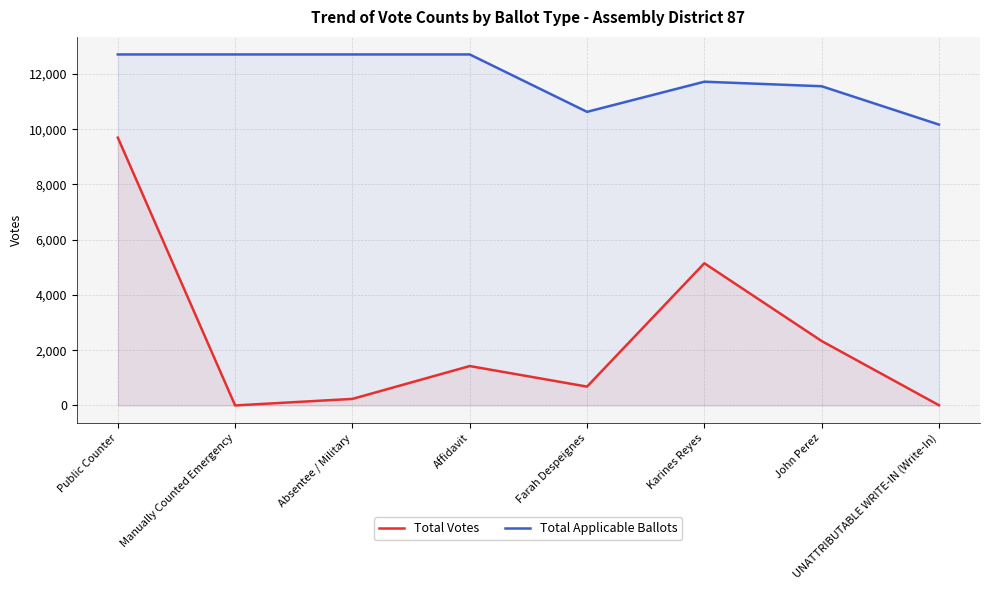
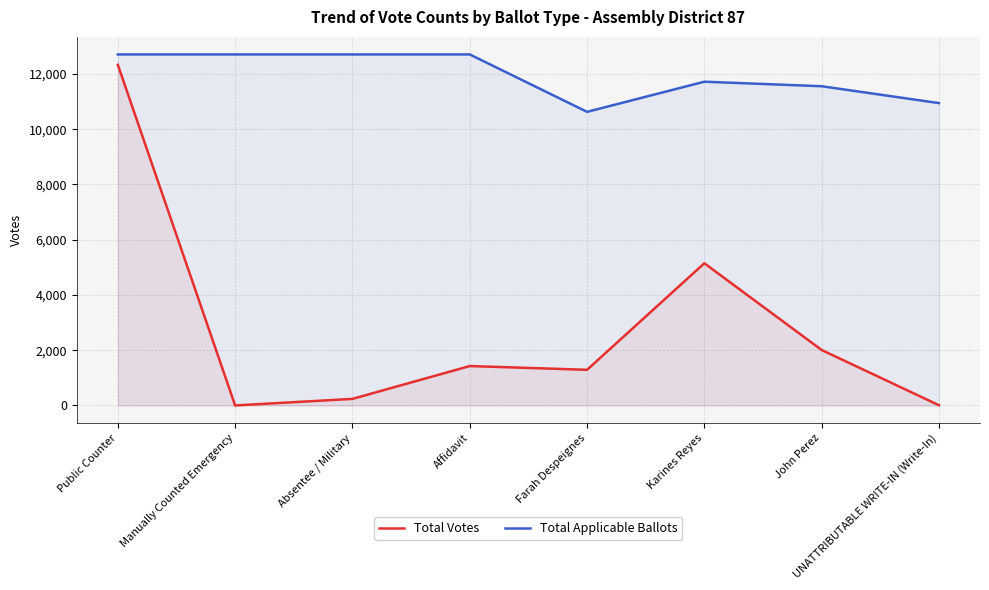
Total Votes, Public Counter: 9,700 -> 12,300
Total Votes, Farah Despeignes: 700 -> 1,300
Total Votes, John Perez: 2,300 -> 2,000
Total Applicable Ballots, UNATTRIBUTABLE WRITE-IN (Write-In): 10,200 -> 10,900
